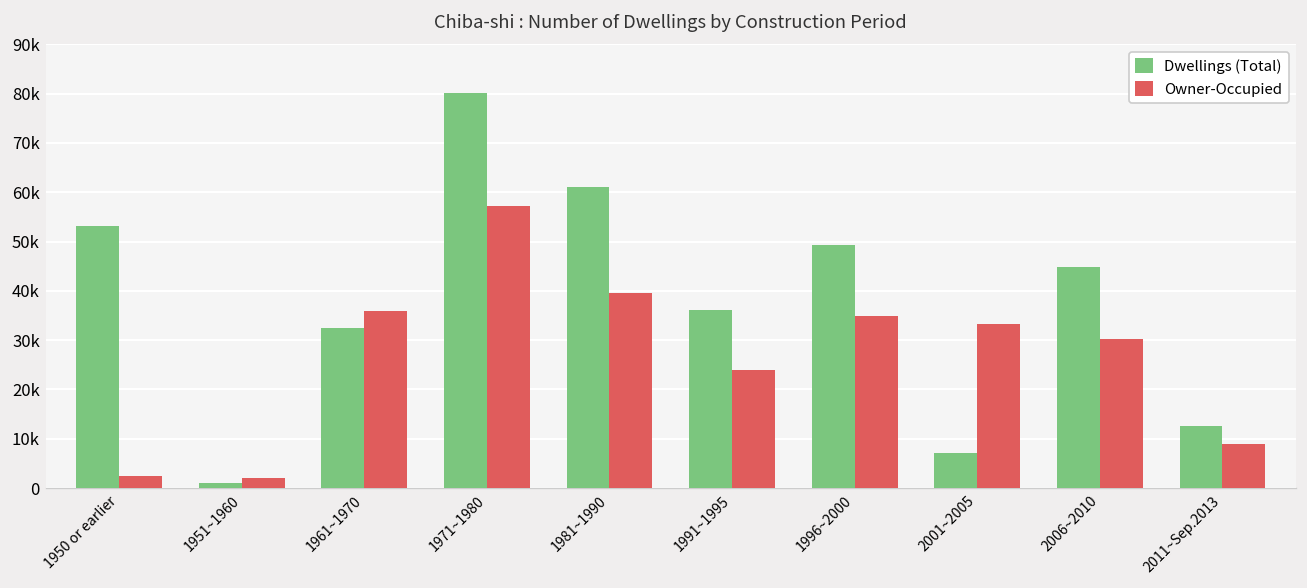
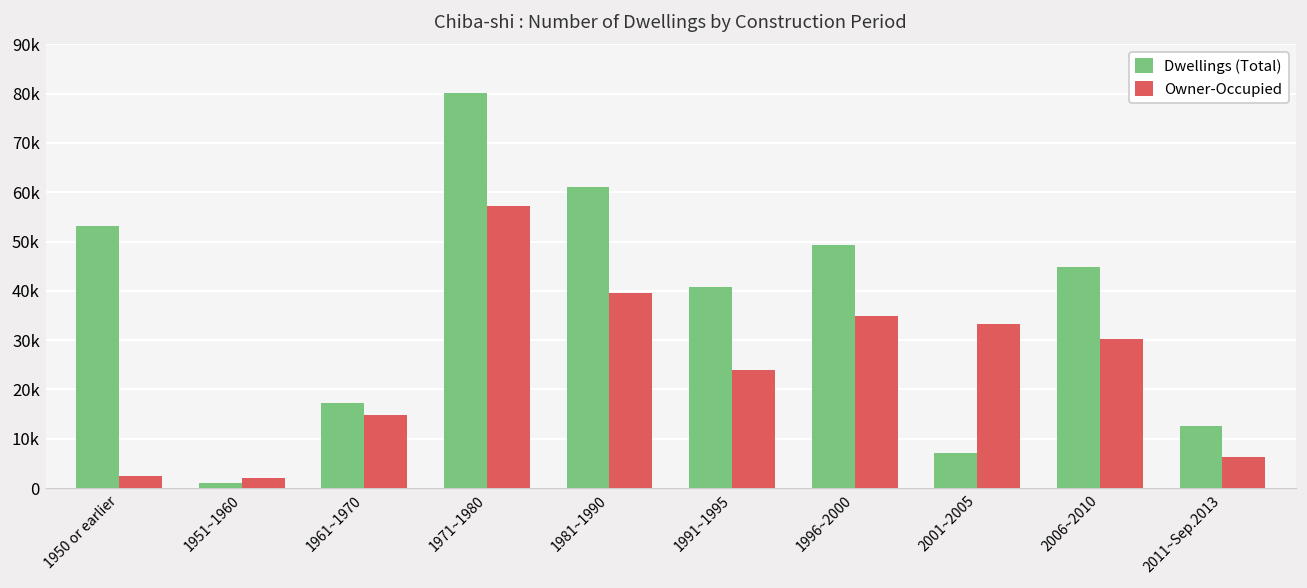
Dwellings (Total), 1961~1970: 32000 -> 17000
Owner-Occupied, 1961~1970: 36000 -> 15000
Dwellings (Total), 1991~1995: 36000 -> 41000
Owner-Occupied, 2011~Sep.2013: 9000 -> 6000
